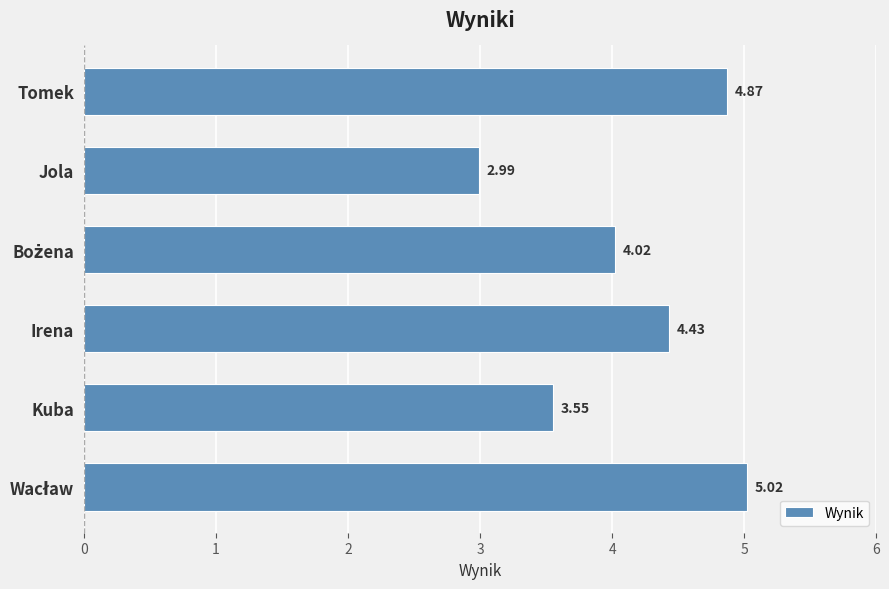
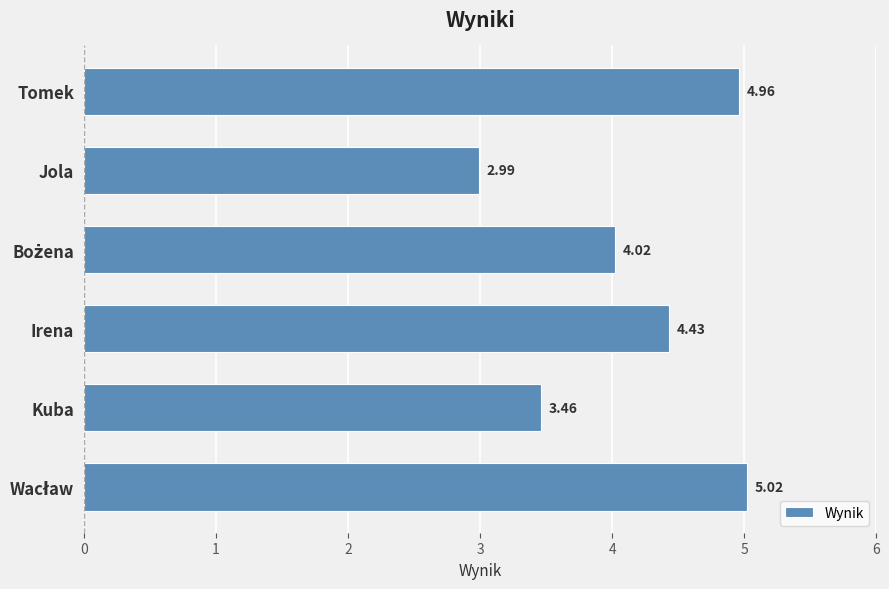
Tomek: 4.87 -> 4.96
Kuba: 3.55 -> 3.46
